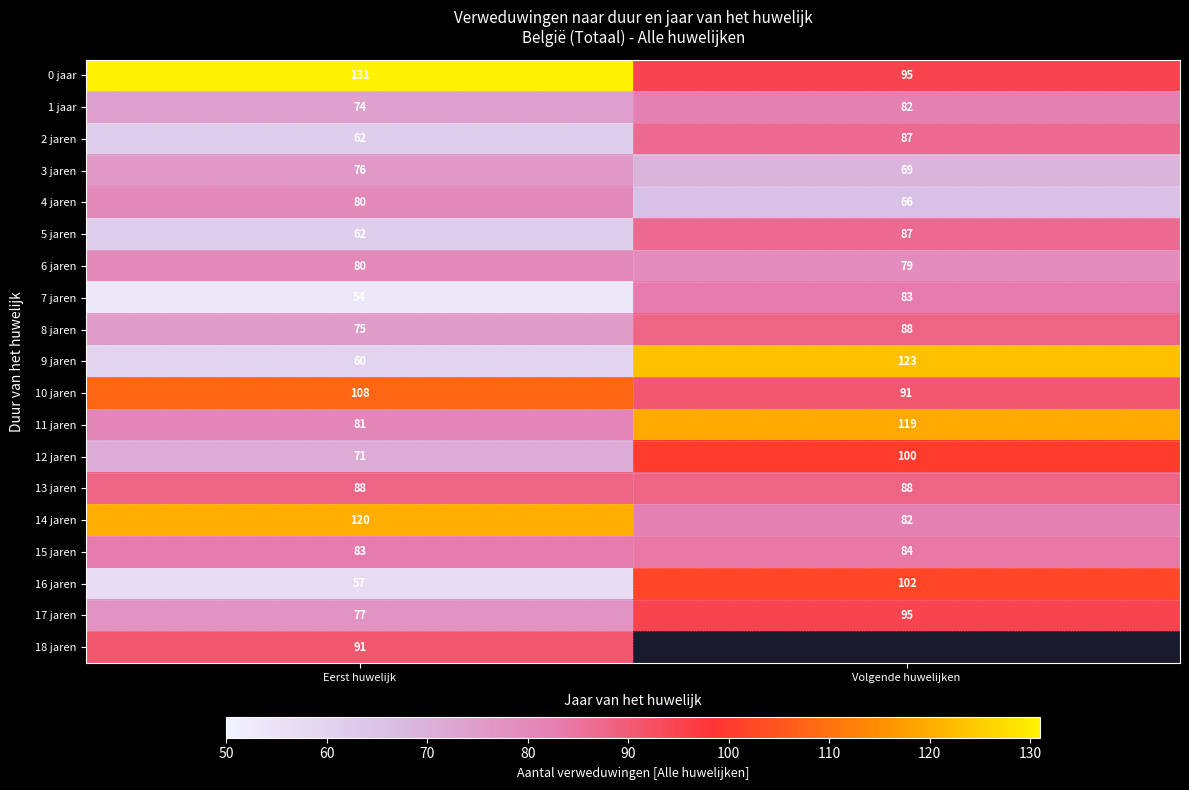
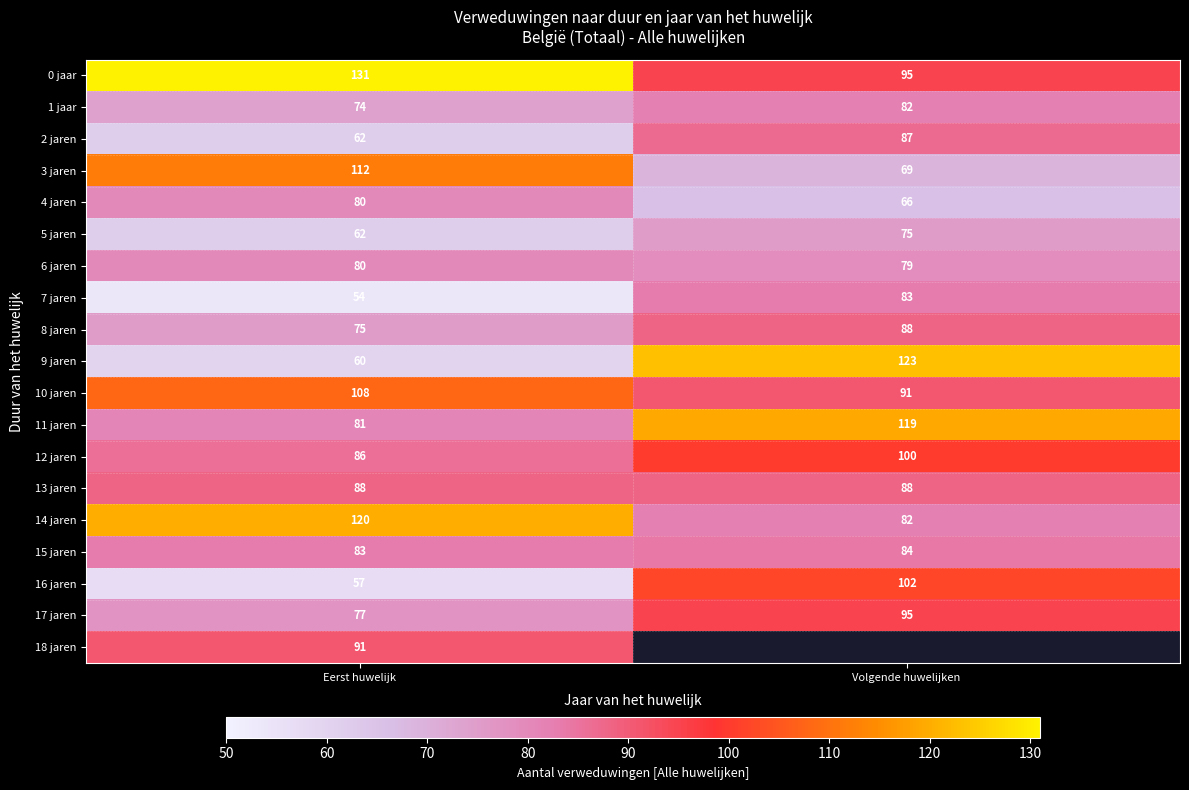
3 jaren, Eerst huwelijk: 76 -> 112
5 jaren, Volgende huwelijken: 87 -> 75
12 jaren, Eerst huwelijk: 71 -> 86
